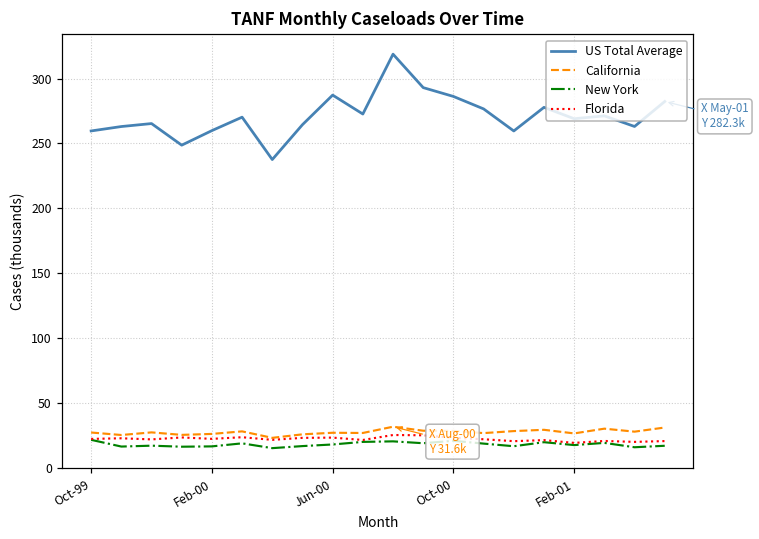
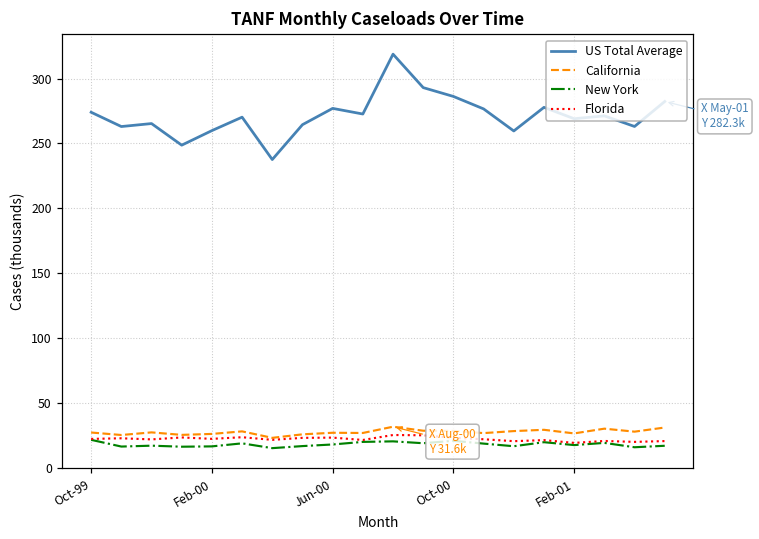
US Total Average, Oct-99: 260 -> 274
US Total Average, Jun-00: 287 -> 277
